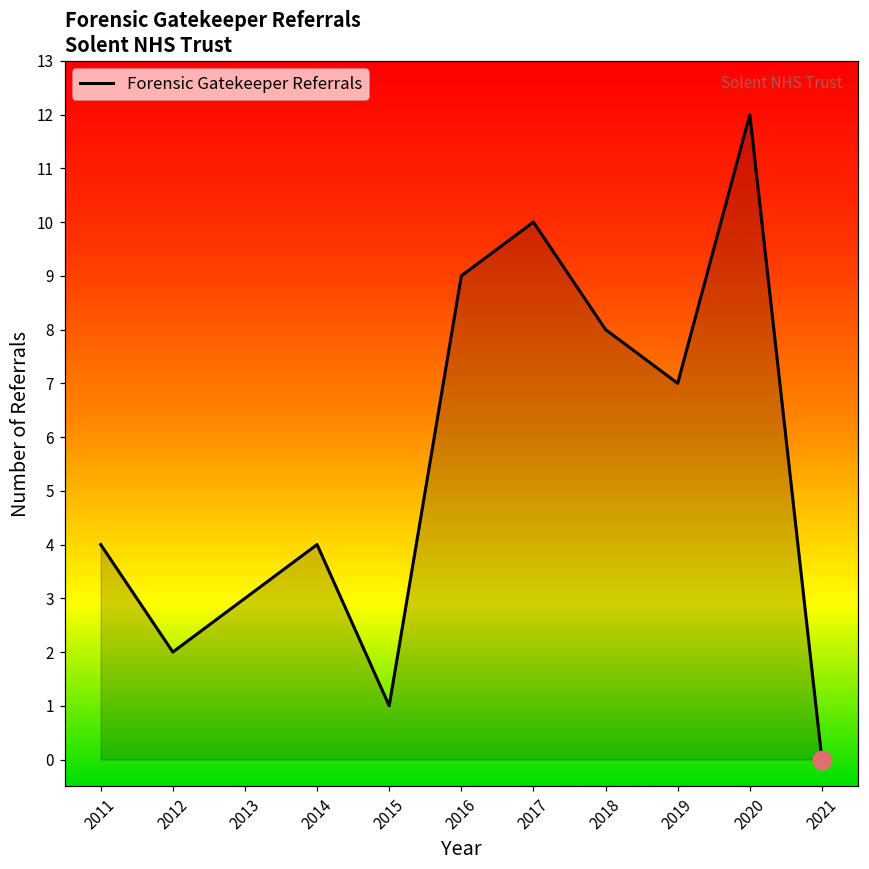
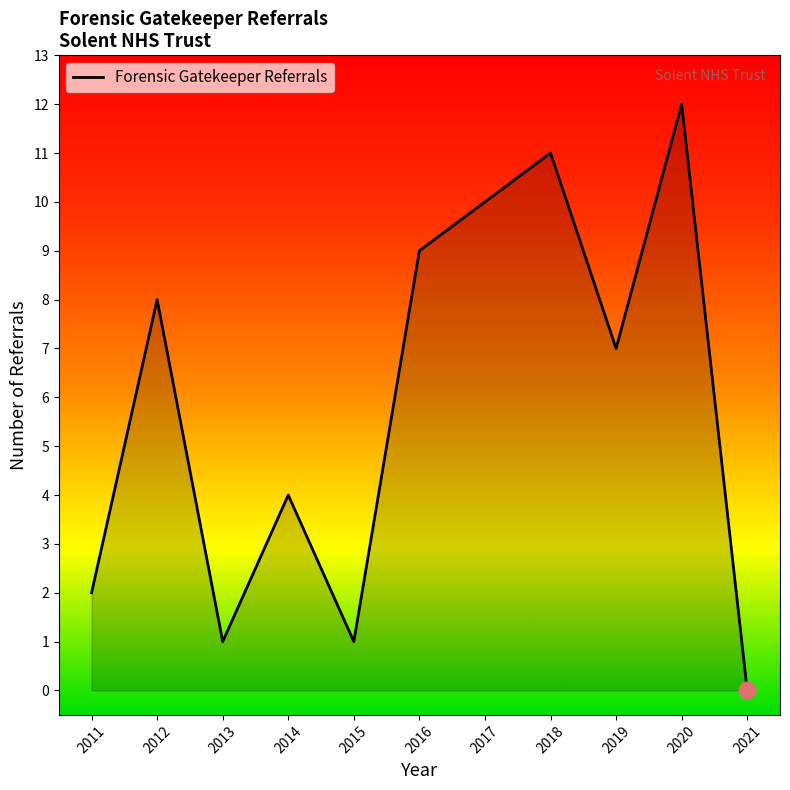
Forensic Gatekeeper Referrals, 2011: 4 -> 2
Forensic Gatekeeper Referrals, 2012: 2 -> 8
Forensic Gatekeeper Referrals, 2013: 3 -> 1
Forensic Gatekeeper Referrals, 2018: 8 -> 11
